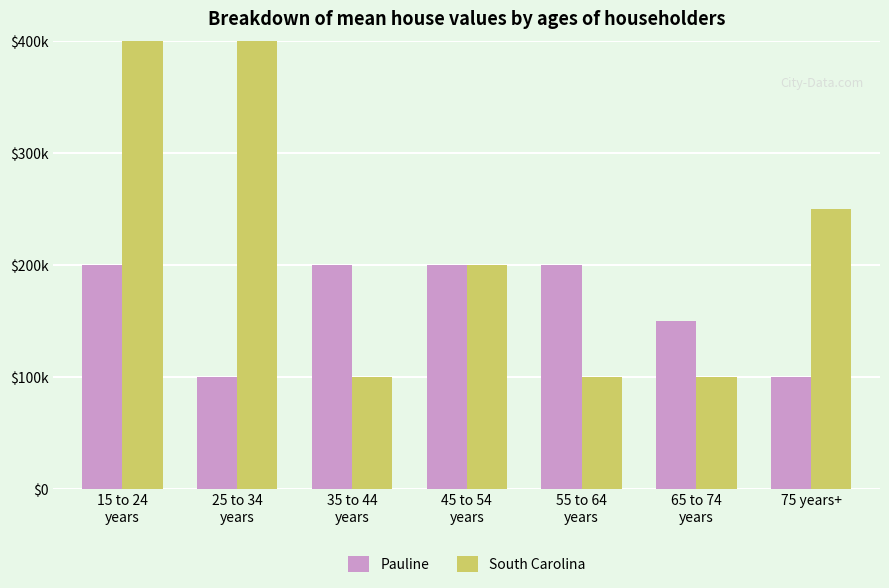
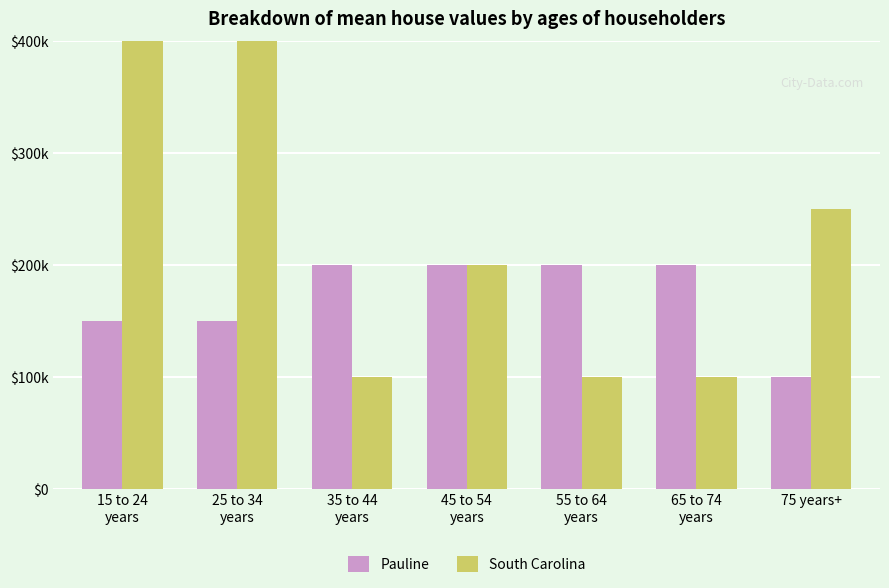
Pauline, 15 to 24 years: $200000 -> $150000
Pauline, 25 to 34 years: $100000 -> $150000
Pauline, 65 to 74 years: $150000 -> $200000
